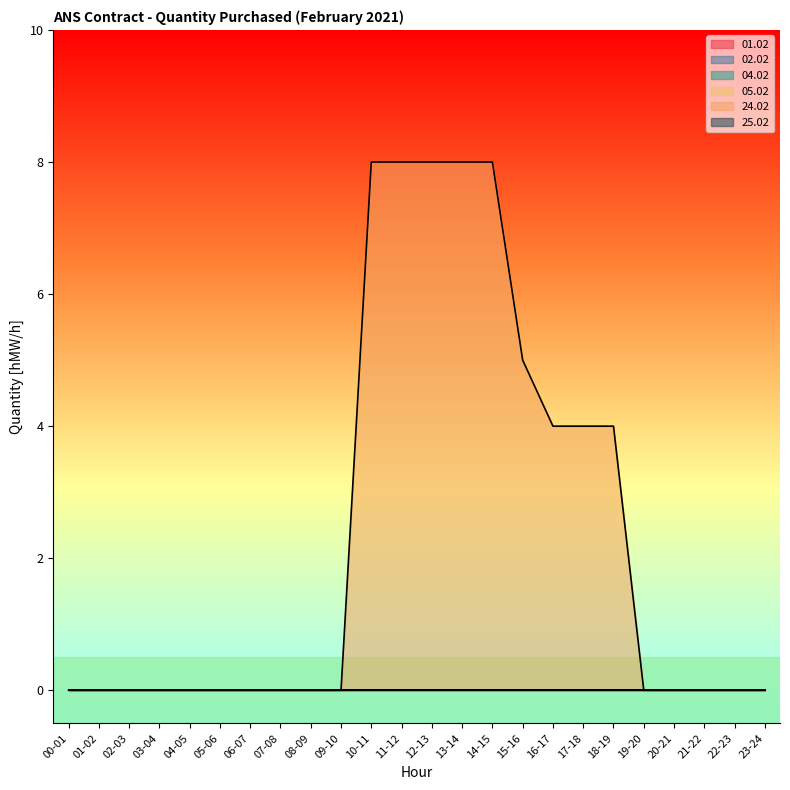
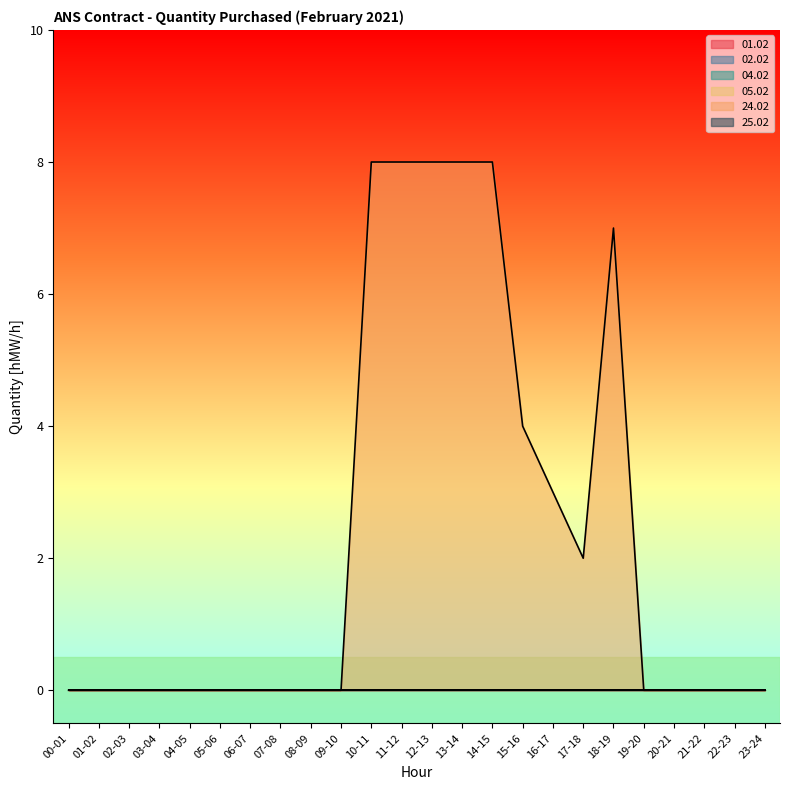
24.02, 15-16: 5 -> 4
24.02, 16-17: 4 -> 3
24.02, 17-18: 4 -> 2
24.02, 18-19: 4 -> 7
